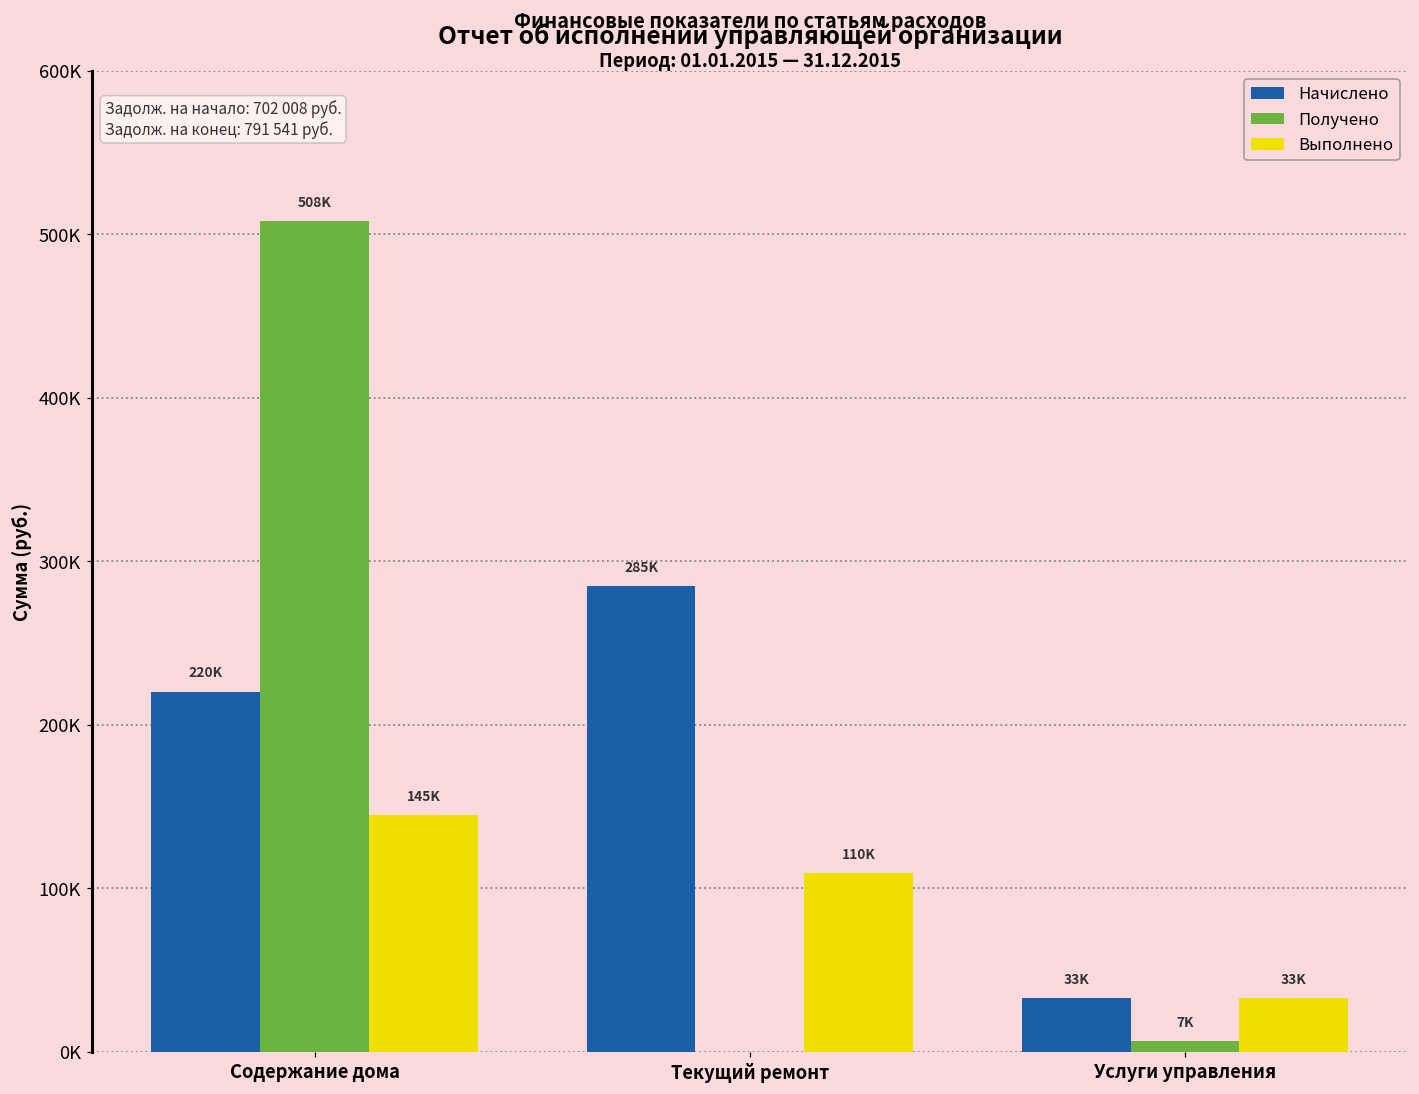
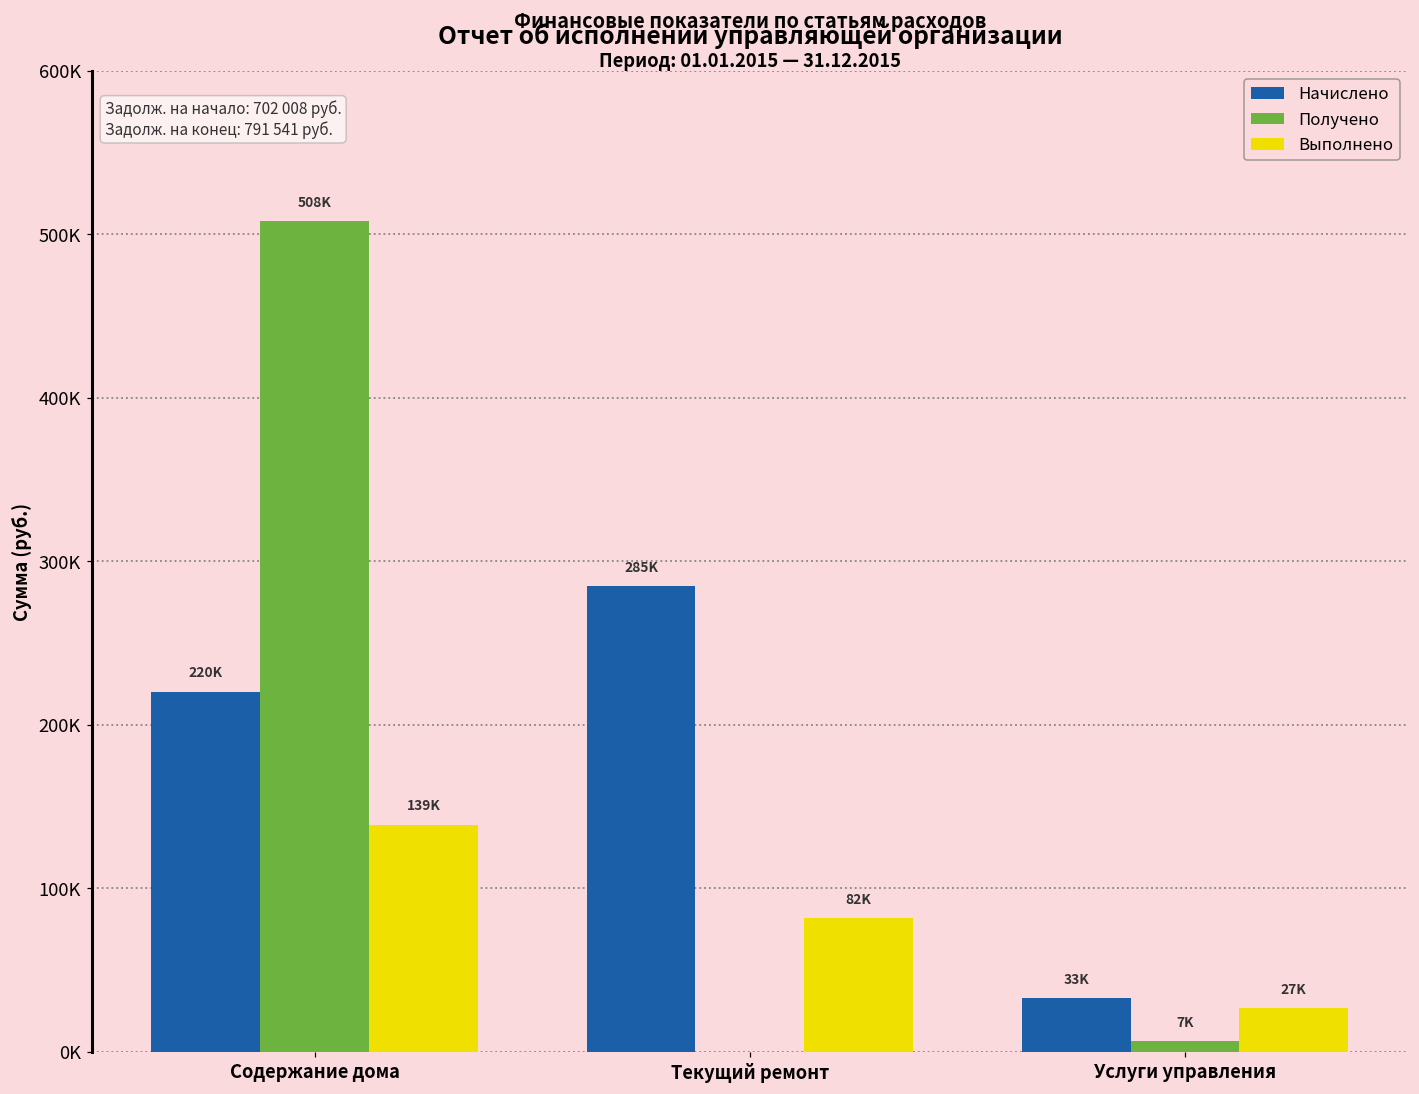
Выполнено, Содержание дома: 145K -> 139K
Выполнено, Текущий ремонт: 110K -> 82K
Выполнено, Услуги управления: 33K -> 27K
